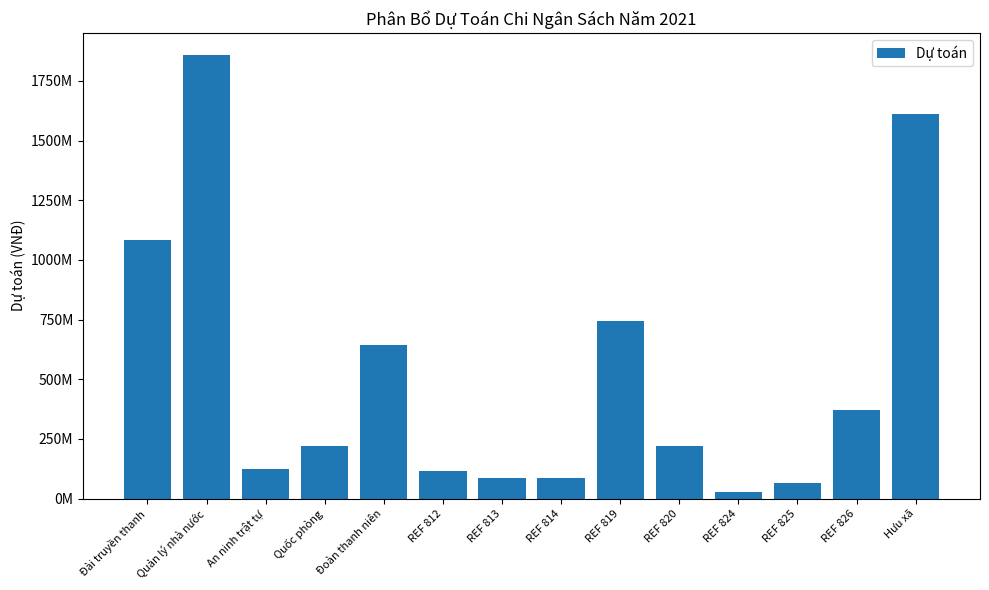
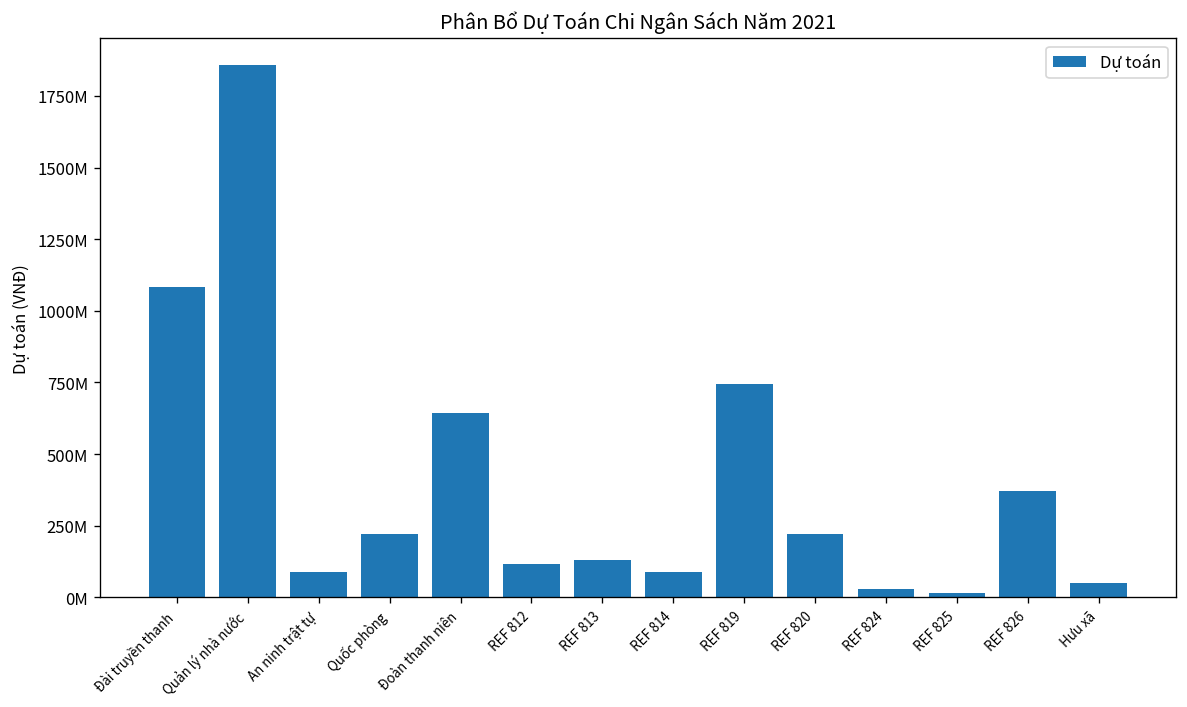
An ninh trật tự: 130000000 -> 90000000
REF 813: 90000000 -> 130000000
REF 825: 60000000 -> 20000000
Hưu xã: 1610000000 -> 50000000
